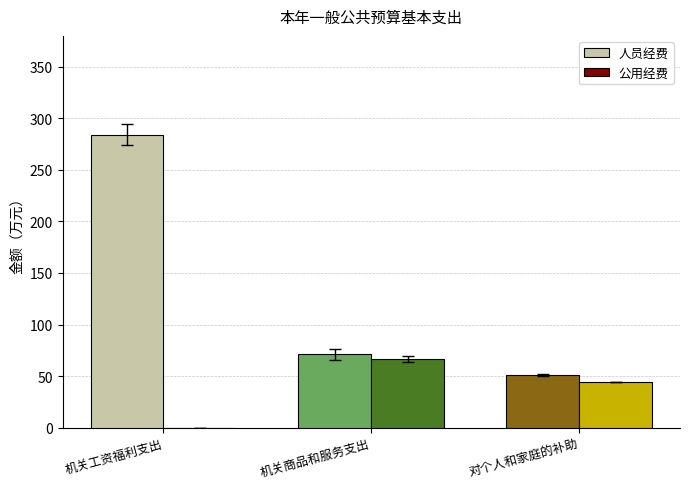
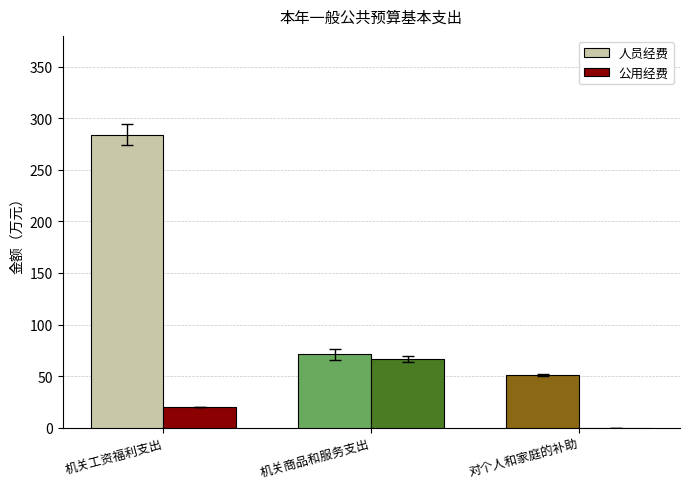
公用经费, 机关工资福利支出: 0 -> 20
公用经费, 对个人和家庭的补助: 44 -> 0
